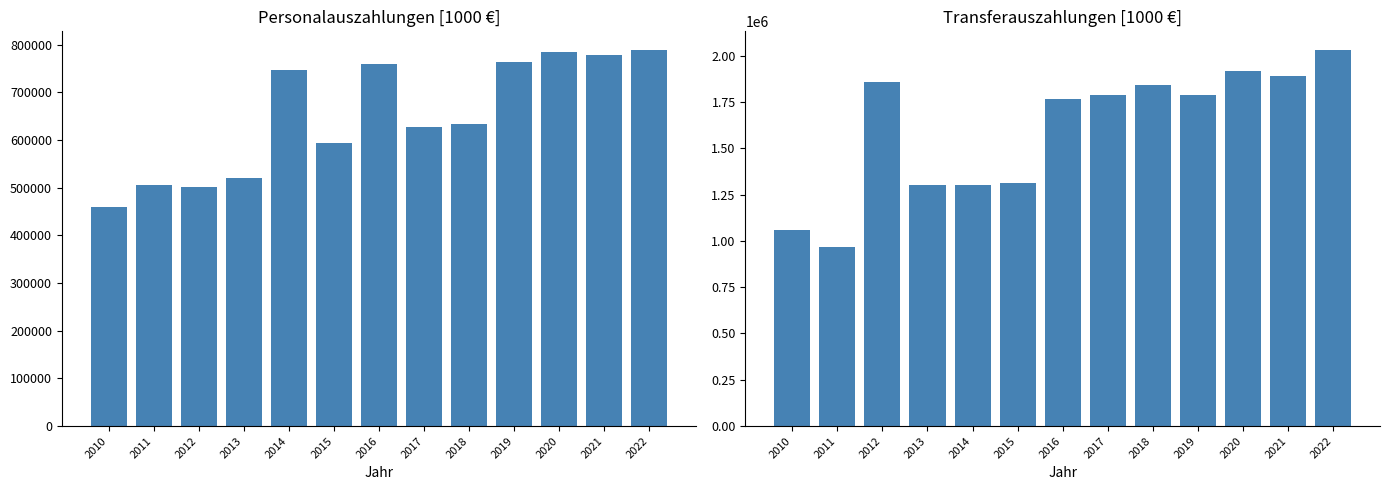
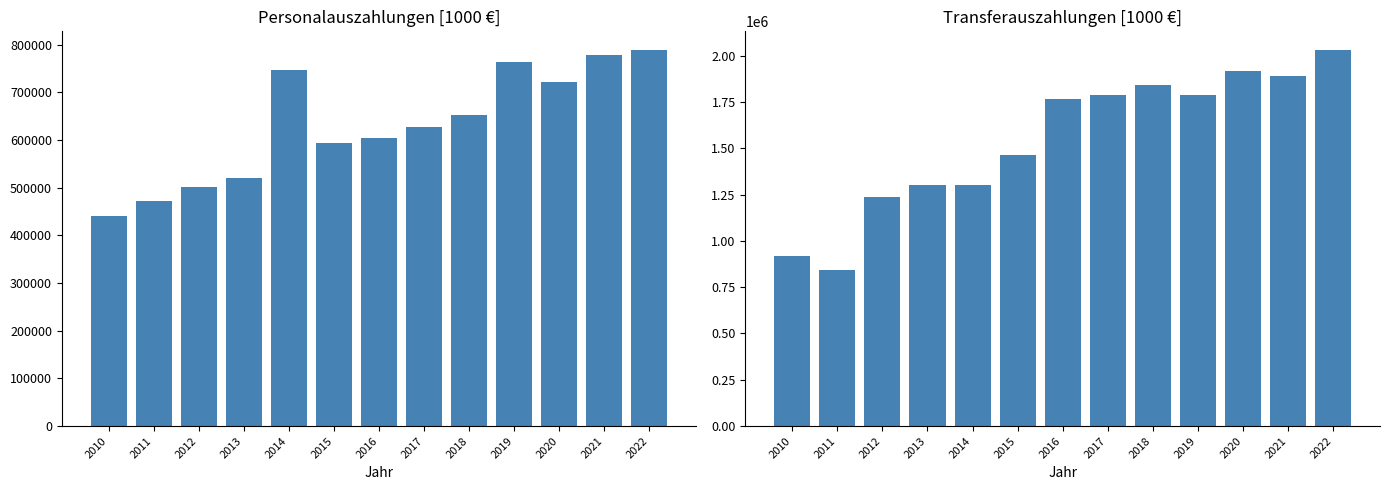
Personalauszahlungen [1000 €], 2010: 460000 -> 440000
Personalauszahlungen [1000 €], 2011: 510000 -> 470000
Personalauszahlungen [1000 €], 2016: 760000 -> 610000
Personalauszahlungen [1000 €], 2018: 630000 -> 650000
Personalauszahlungen [1000 €], 2020: 780000 -> 720000
Transferauszahlungen [1000 €], 2010: 1060000 -> 920000
Transferauszahlungen [1000 €], 2011: 970000 -> 840000
Transferauszahlungen [1000 €], 2012: 1860000 -> 1230000
Transferauszahlungen [1000 €], 2015: 1310000 -> 1460000
